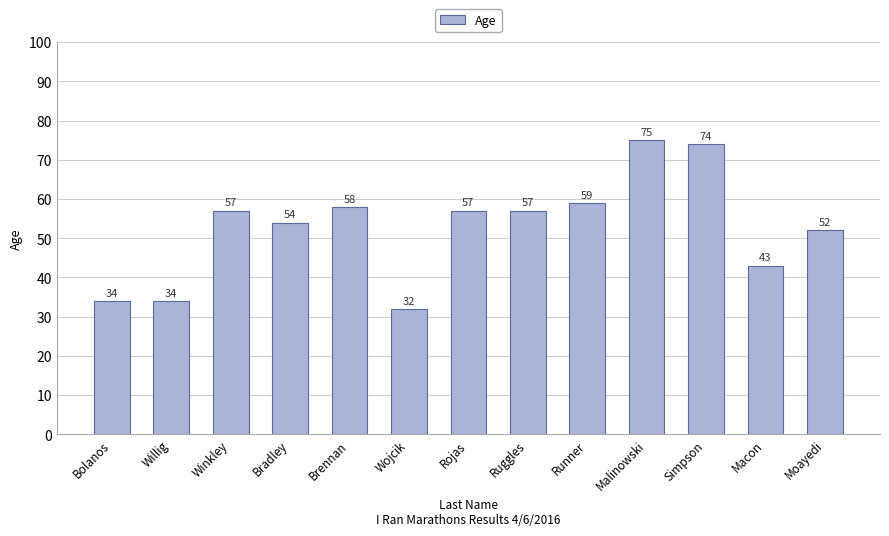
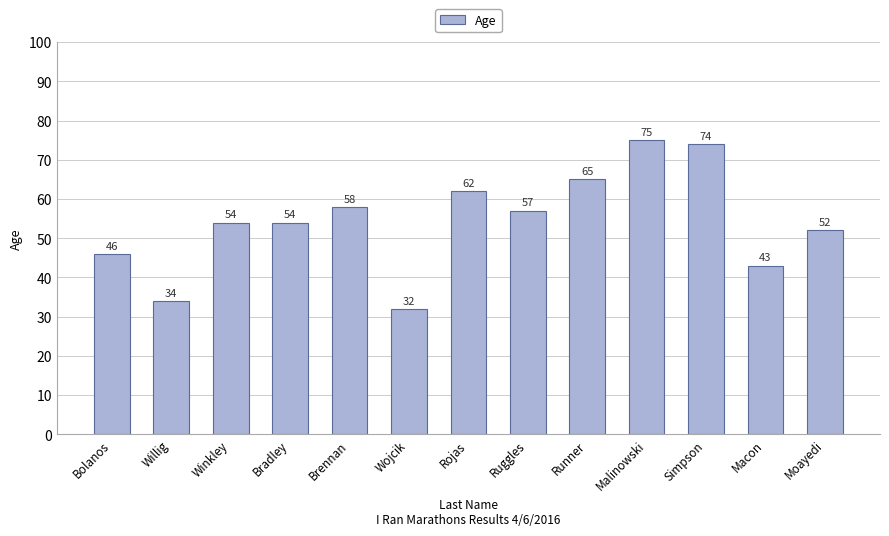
Bolanos: 34 -> 46
Winkley: 57 -> 54
Rojas: 57 -> 62
Runner: 59 -> 65
